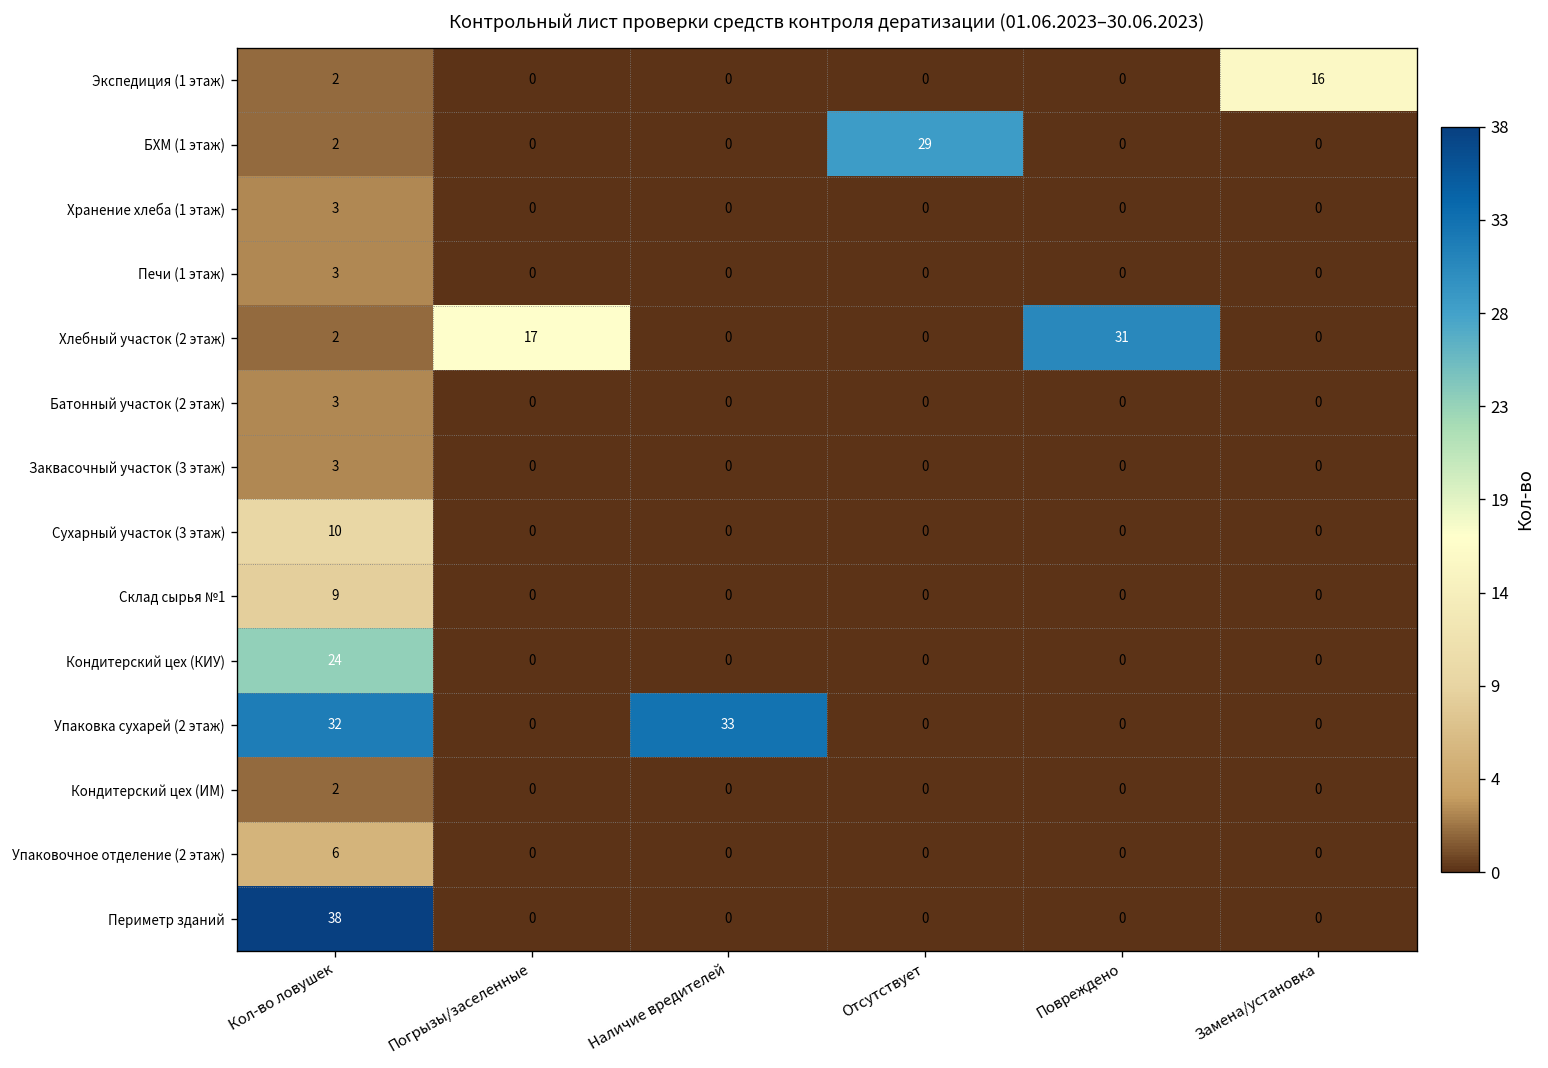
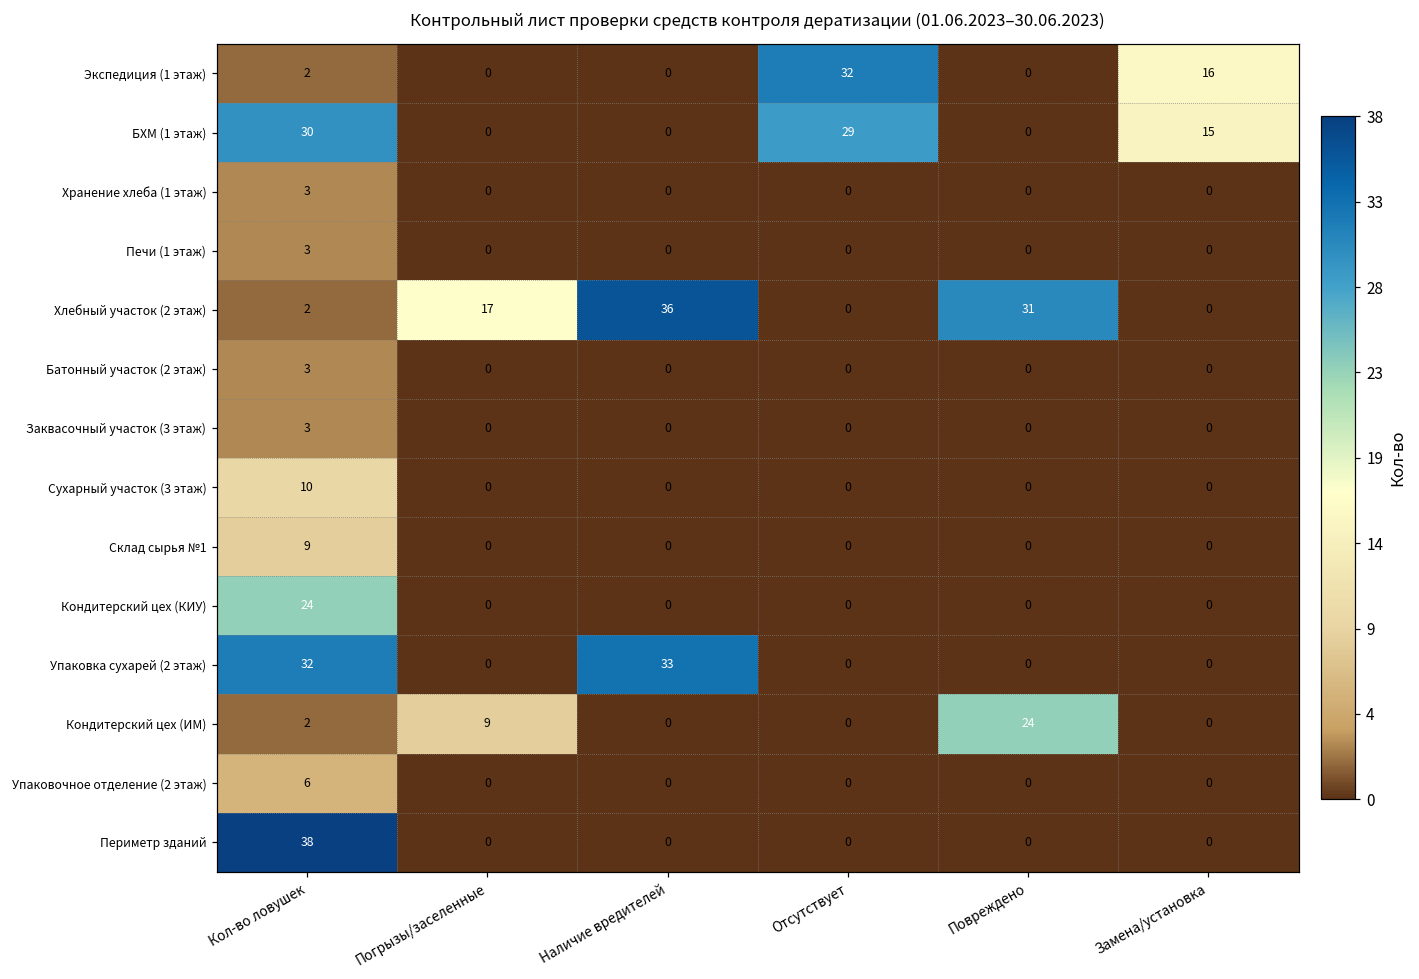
Экспедиция (1 этаж), Отсутствует: 0 -> 32
БХМ (1 этаж), Кол-во ловушек: 2 -> 30
БХМ (1 этаж), Замена/установка: 0 -> 15
Хлебный участок (2 этаж), Наличие вредителей: 0 -> 36
Кондитерский цех (ИМ), Погрызы/заселенные: 0 -> 9
Кондитерский цех (ИМ), Повреждено: 0 -> 24
